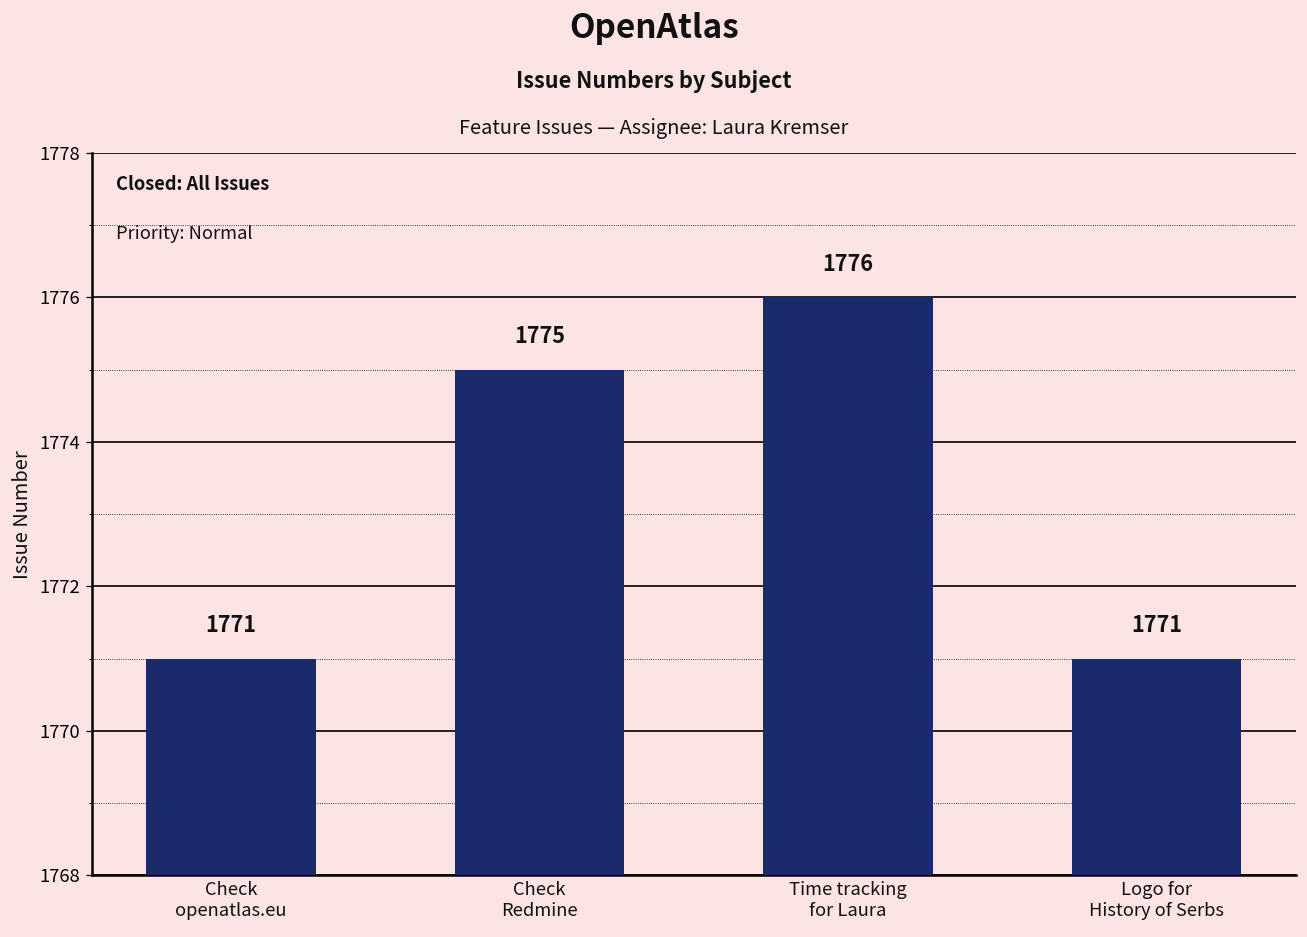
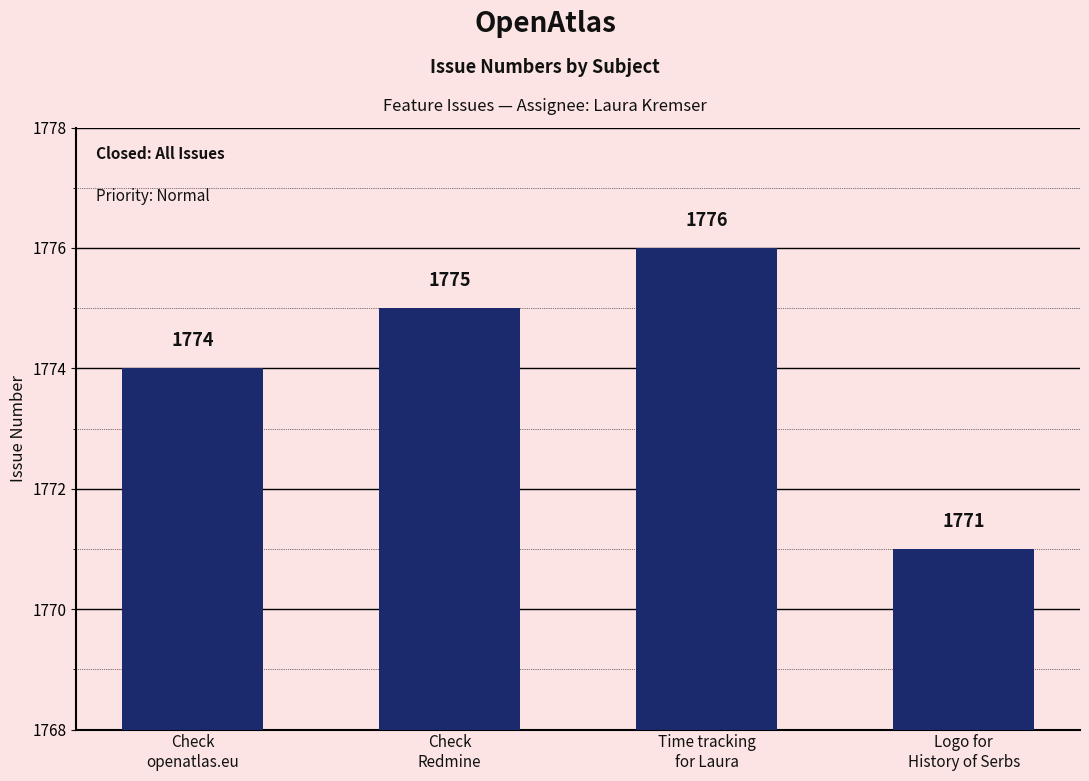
Check openatlas.eu: 1771 -> 1774
